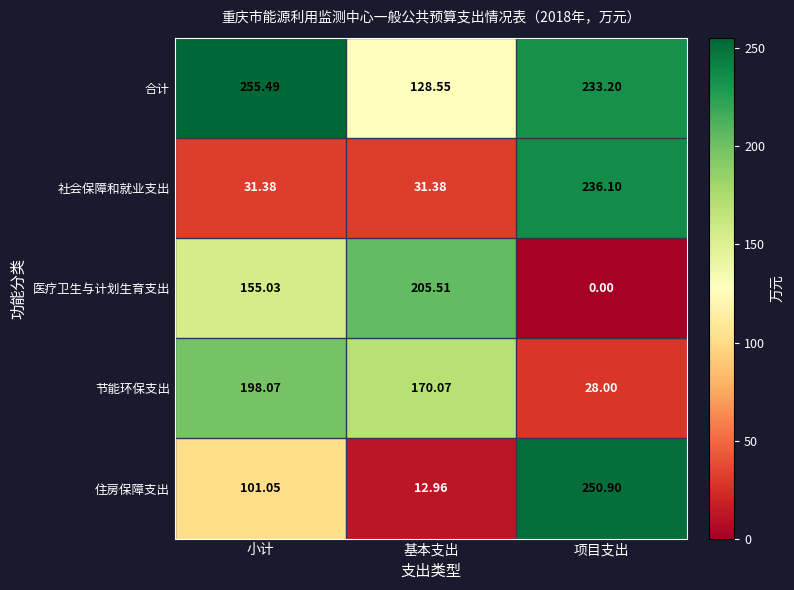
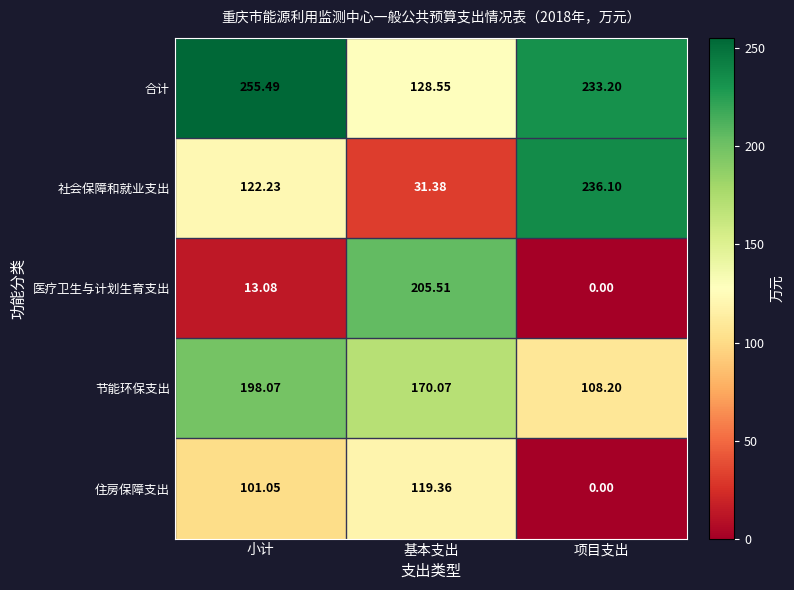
社会保障和就业支出, 小计: 31.38 -> 122.23
医疗卫生与计划生育支出, 小计: 155.03 -> 13.08
节能环保支出, 项目支出: 28.00 -> 108.20
住房保障支出, 基本支出: 12.96 -> 119.36
住房保障支出, 项目支出: 250.90 -> 0.00
